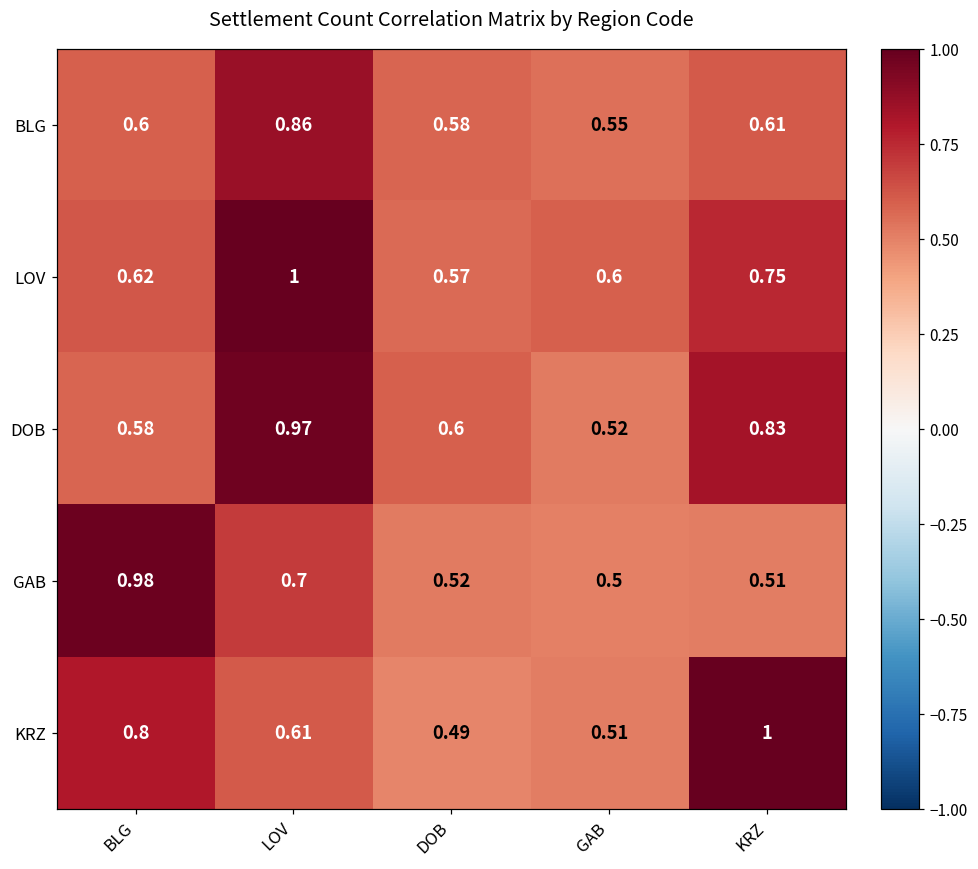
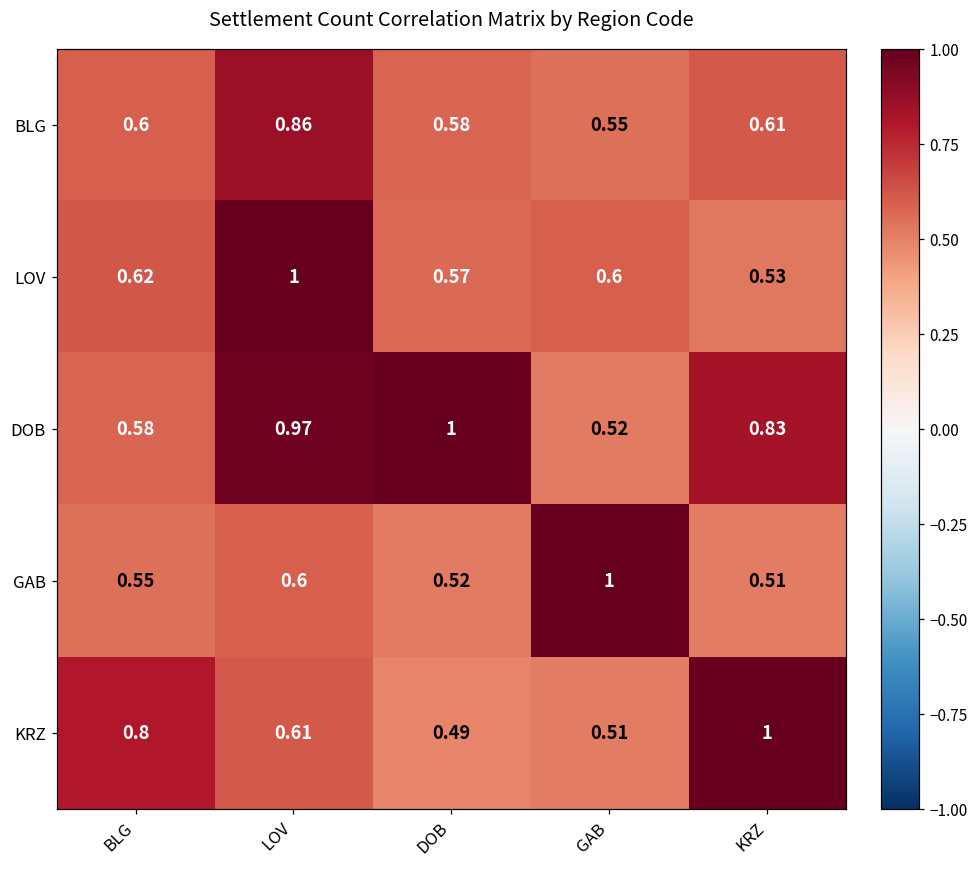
LOV, KRZ: 0.75 -> 0.53
DOB, DOB: 0.6 -> 1
GAB, BLG: 0.98 -> 0.55
GAB, LOV: 0.7 -> 0.6
GAB, GAB: 0.5 -> 1
